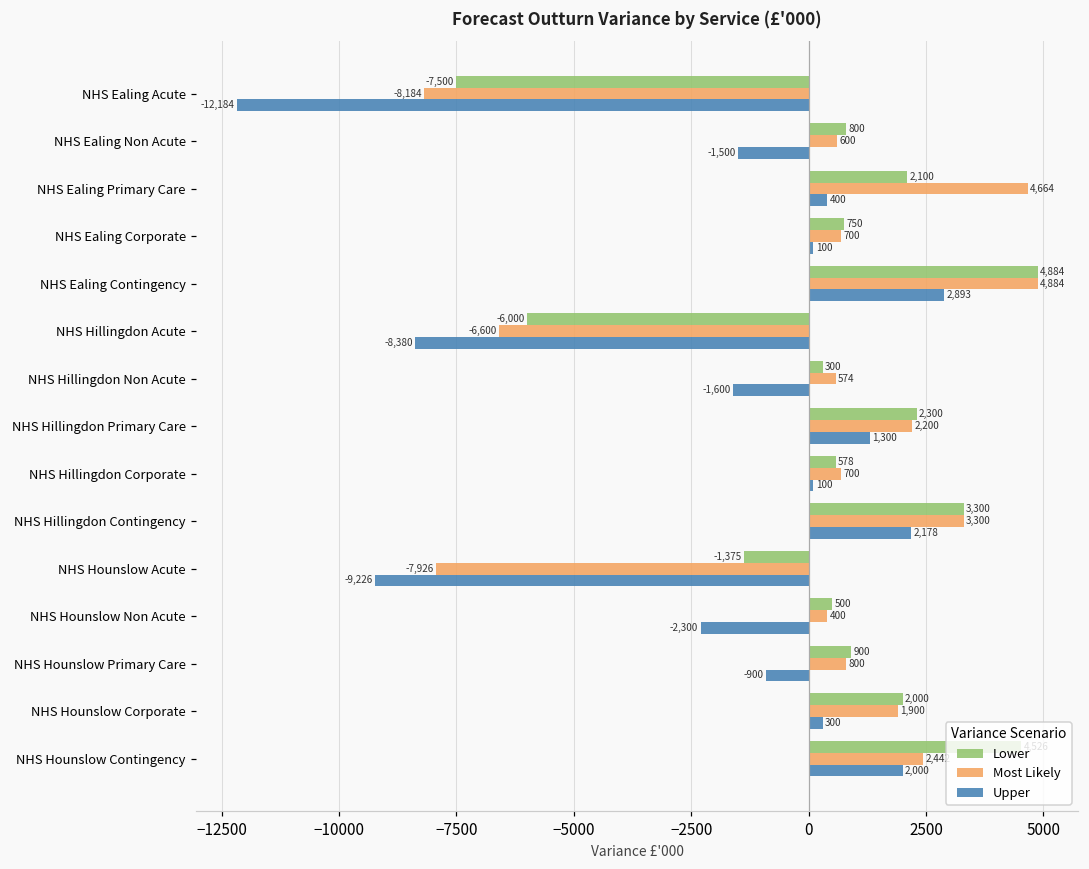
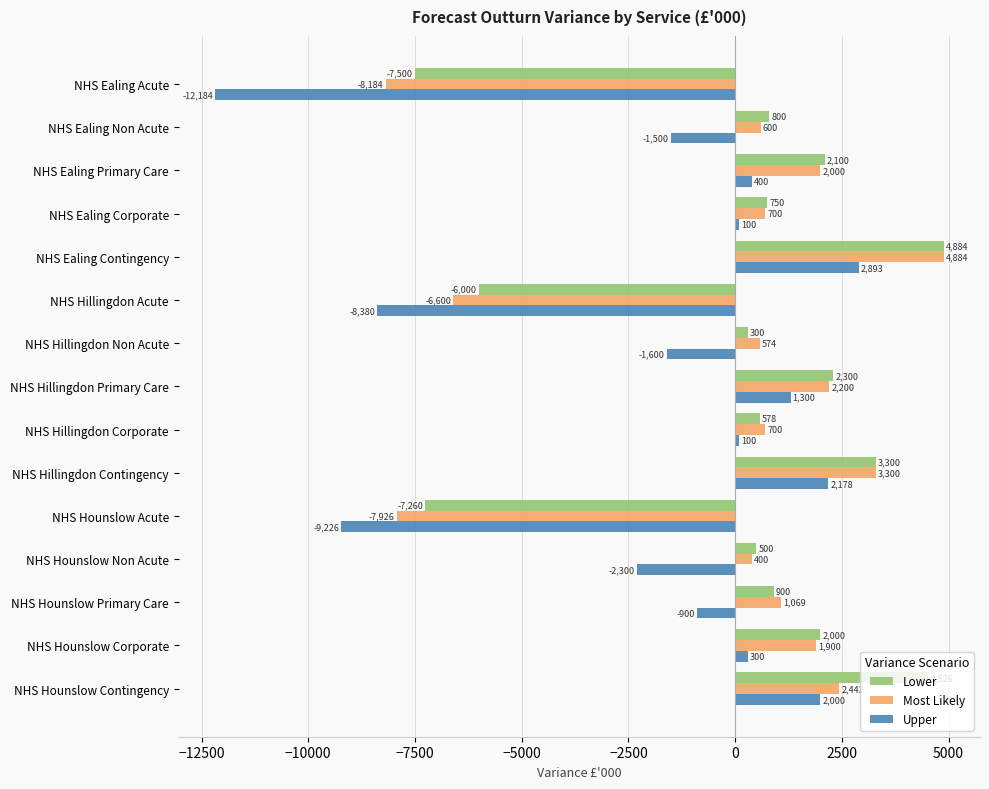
Most Likely, NHS Ealing Primary Care: 4,664 -> 2,000
Lower, NHS Hounslow Acute: -1,375 -> -7,260
Most Likely, NHS Hounslow Primary Care: 800 -> 1,069
